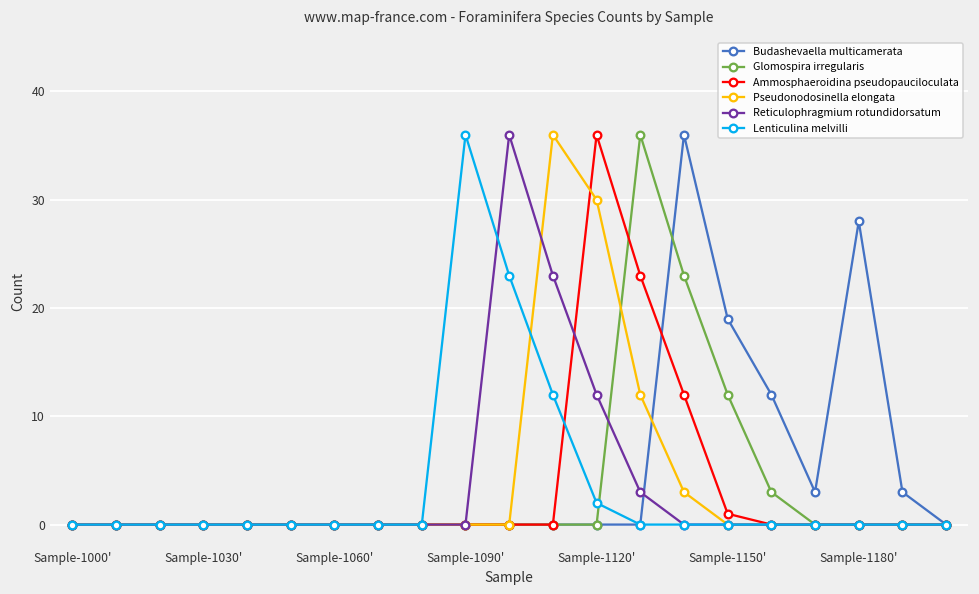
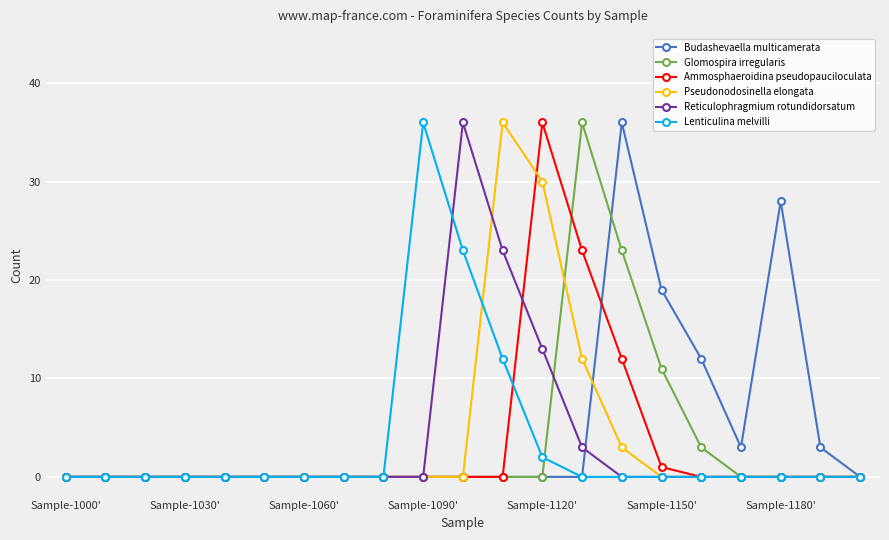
Reticulophragmium rotundidorsatum, Sample-1120': 12 -> 13
Glomospira irregularis, Sample-1150': 12 -> 11
